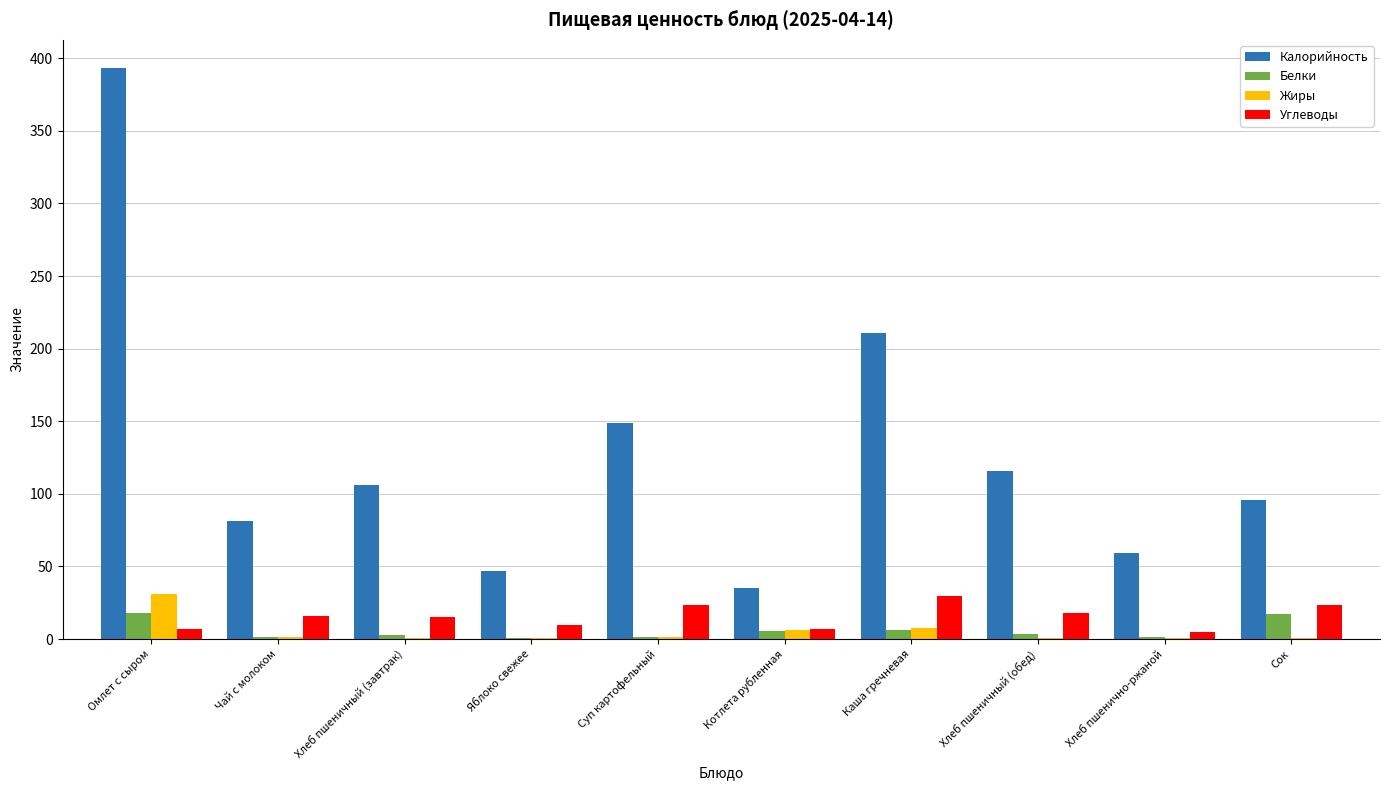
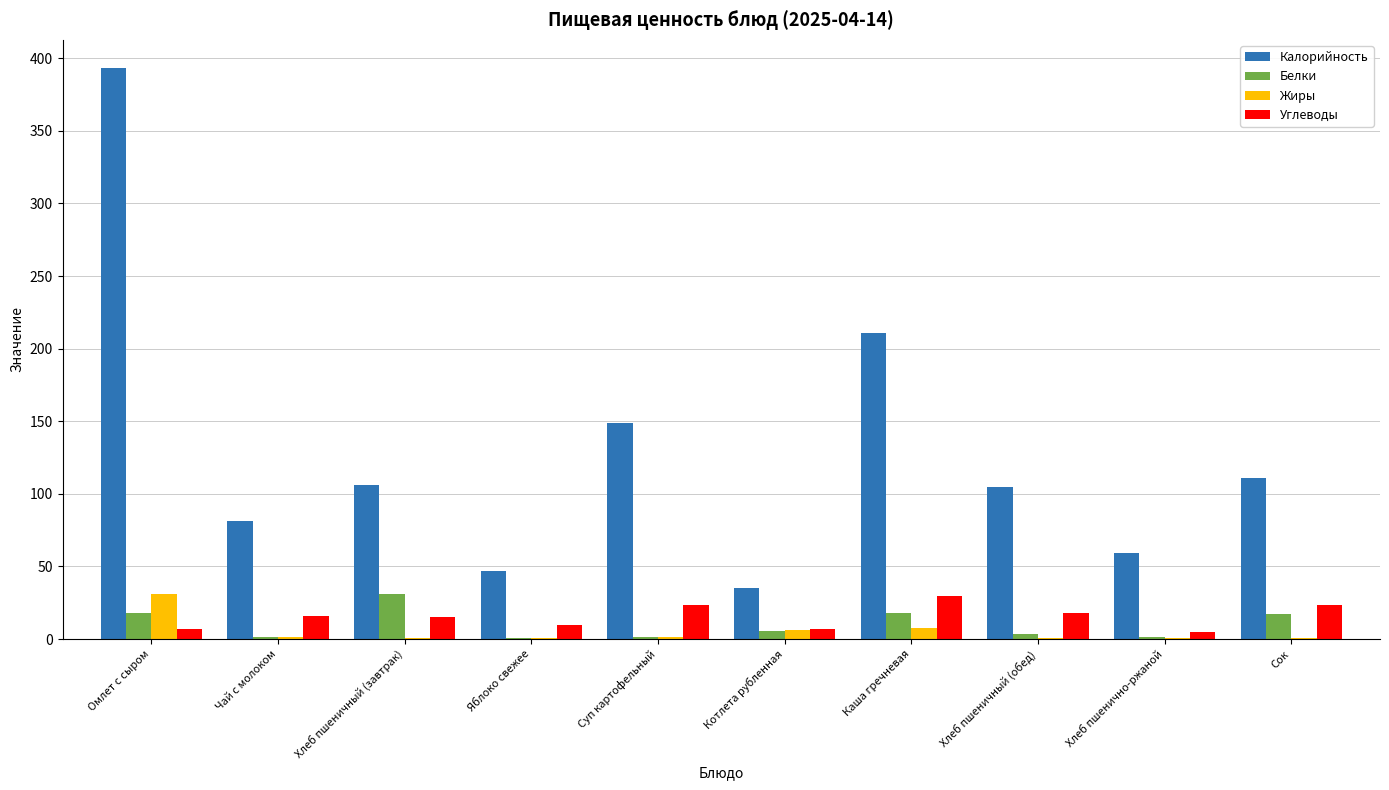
Белки, Хлеб пшеничный (завтрак): 3 -> 31
Белки, Каша гречневая: 6 -> 18
Калорийность, Хлеб пшеничный (обед): 116 -> 105
Калорийность, Сок: 96 -> 111
